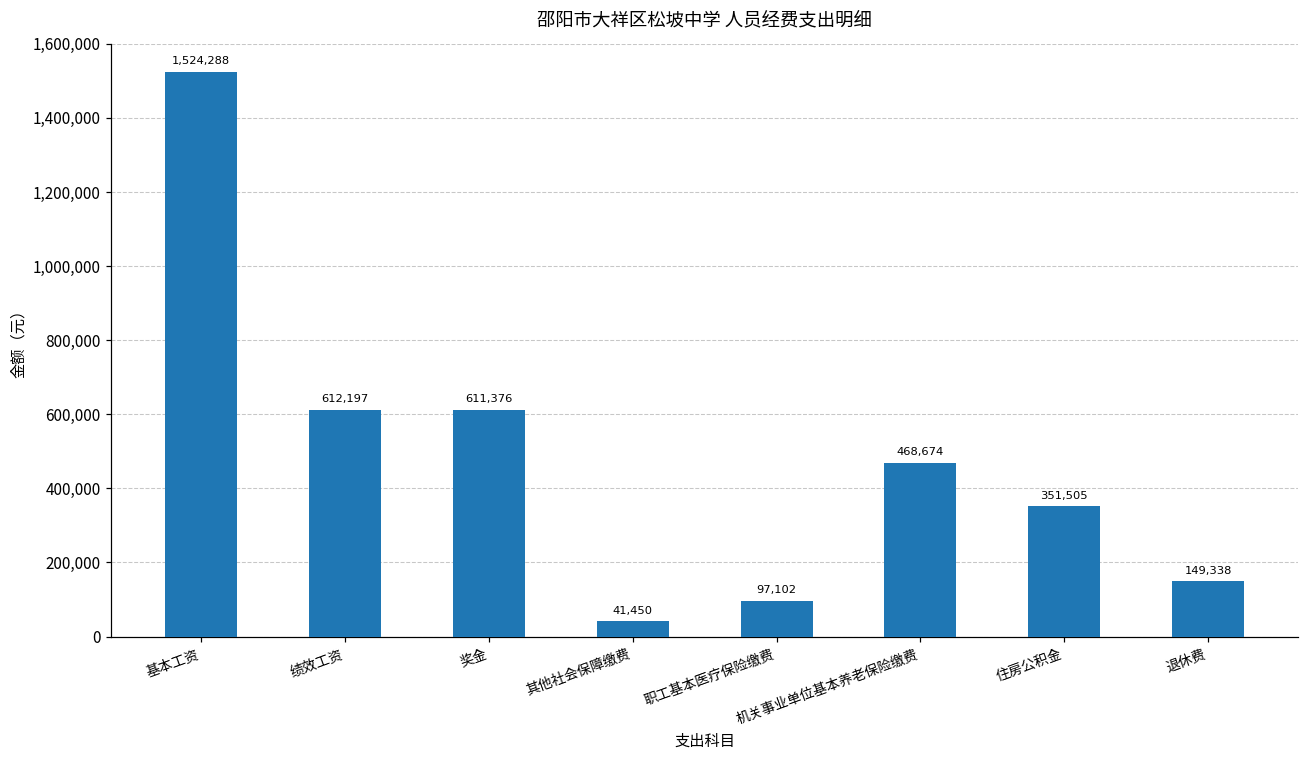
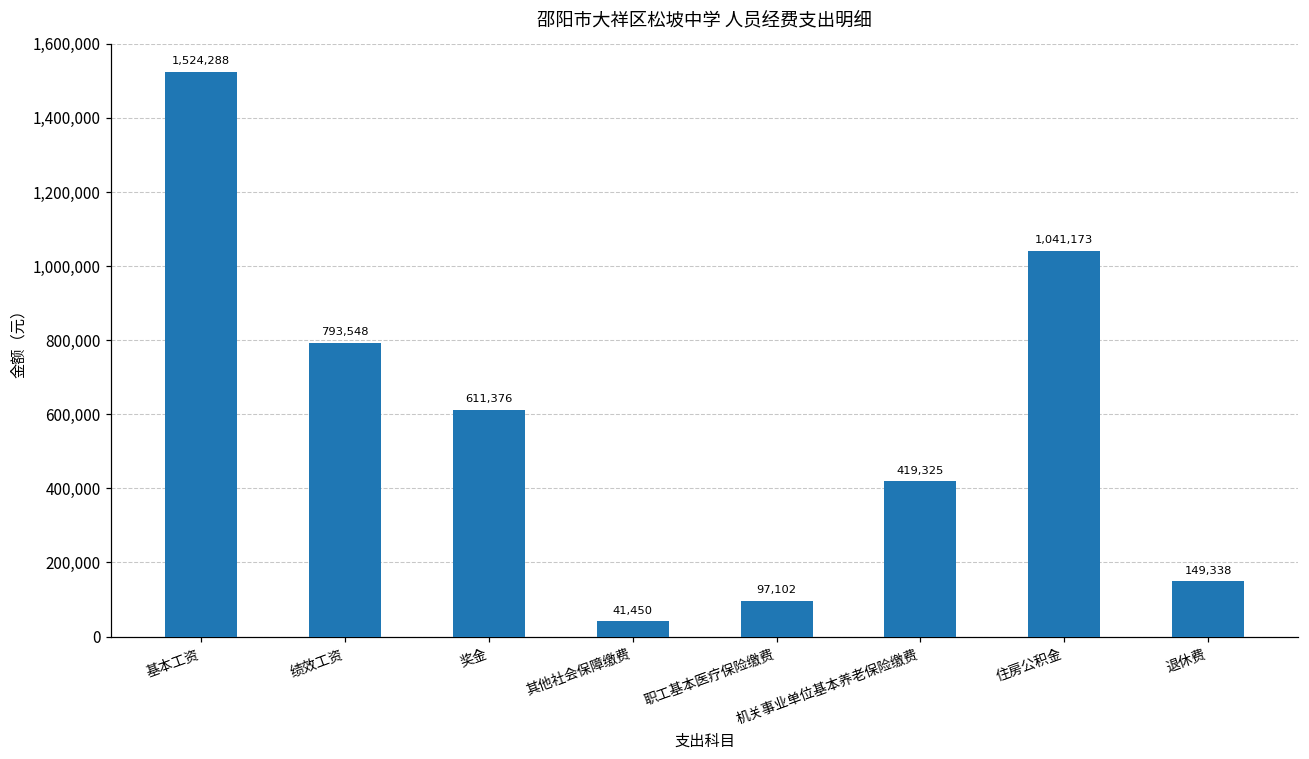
绩效工资: 612,197 -> 793,548
机关事业单位基本养老保险缴费: 468,674 -> 419,325
住房公积金: 351,505 -> 1,041,173
